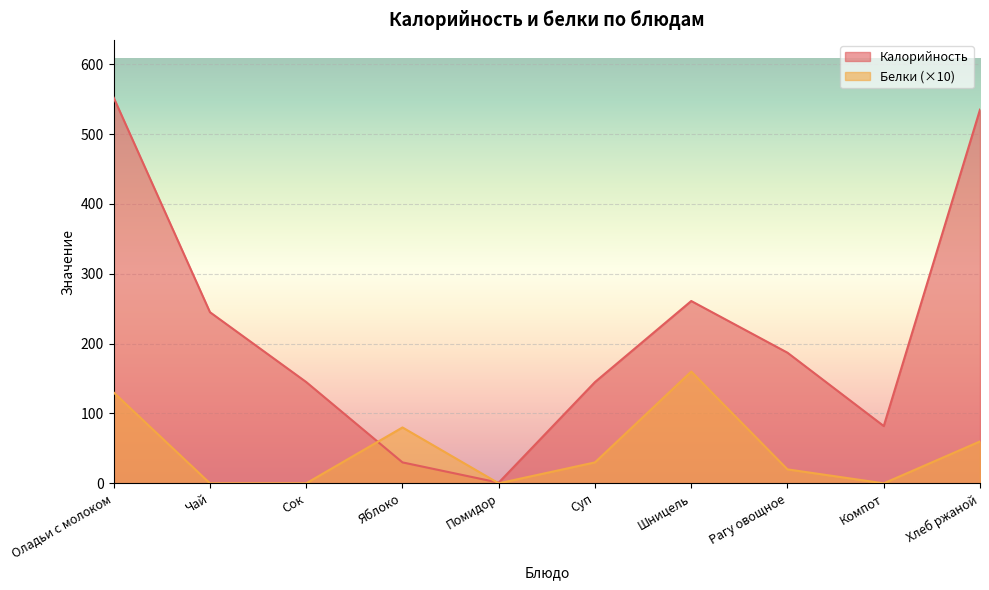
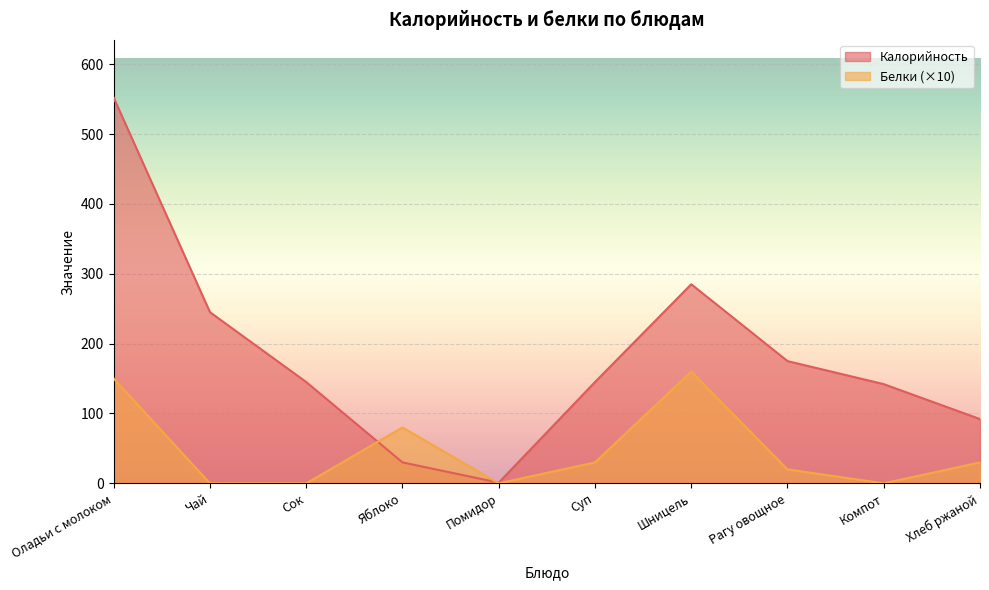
Белки (×10), Оладьи с молоком: 130 -> 150
Калорийность, Шницель: 260 -> 290
Калорийность, Рагу овощное: 190 -> 180
Калорийность, Компот: 80 -> 140
Калорийность, Хлеб ржаной: 540 -> 90
Белки (×10), Хлеб ржаной: 60 -> 30
